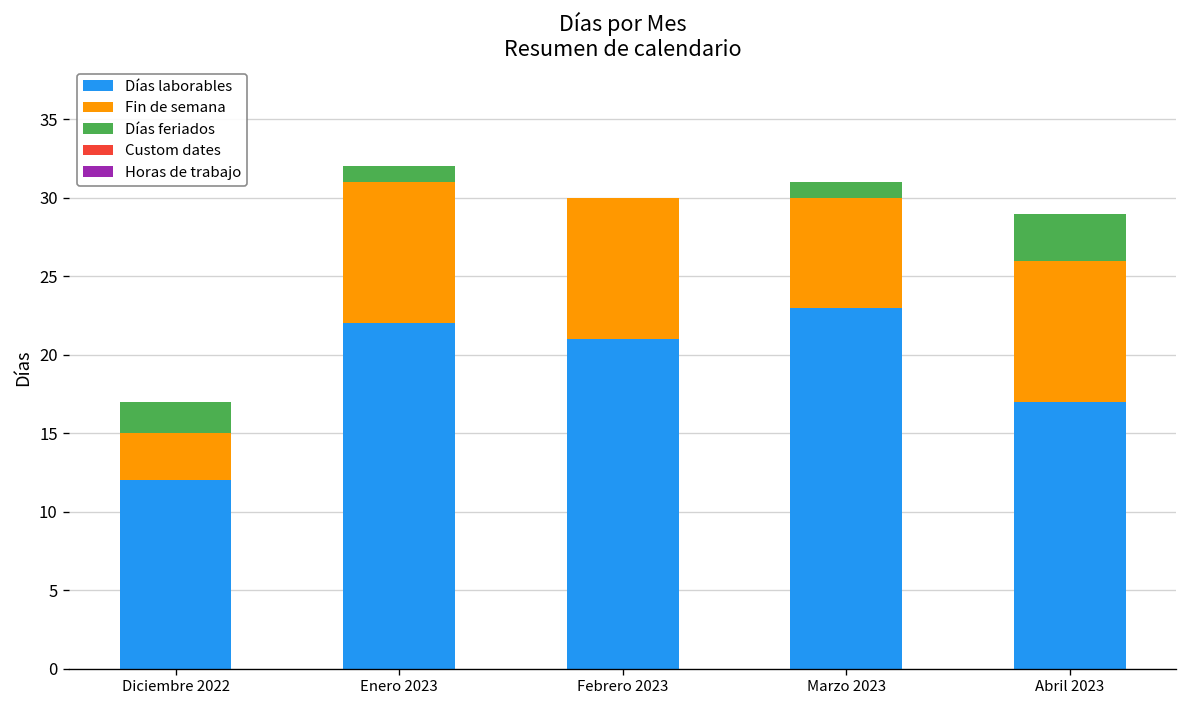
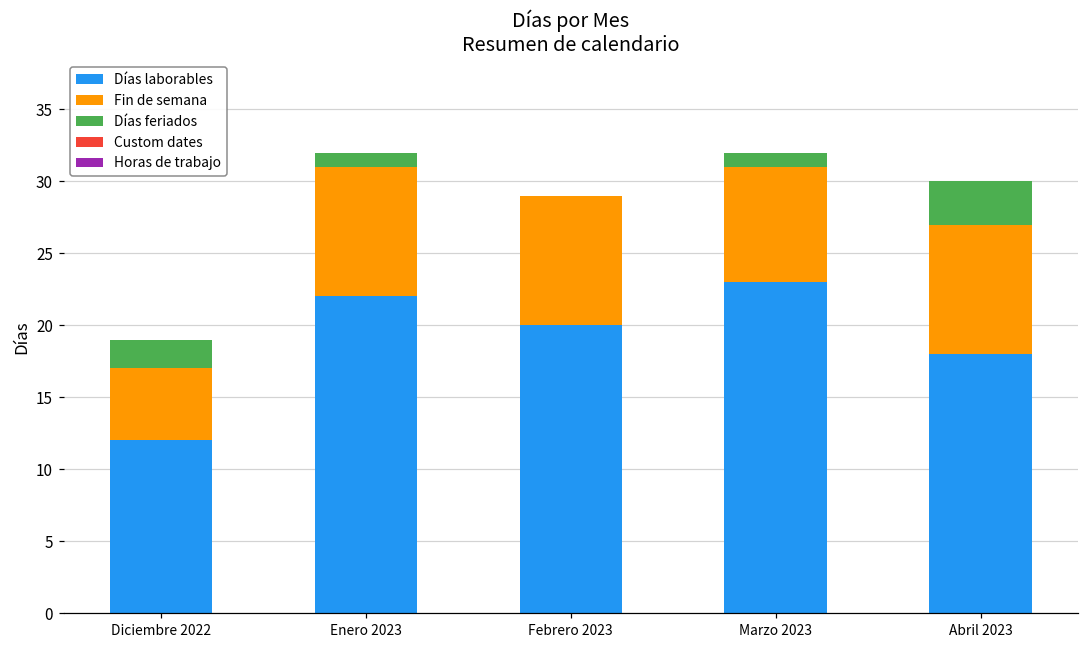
Fin de semana, Diciembre 2022: 3 -> 5
Días laborables, Febrero 2023: 21 -> 20
Fin de semana, Marzo 2023: 7 -> 8
Días laborables, Abril 2023: 17 -> 18
